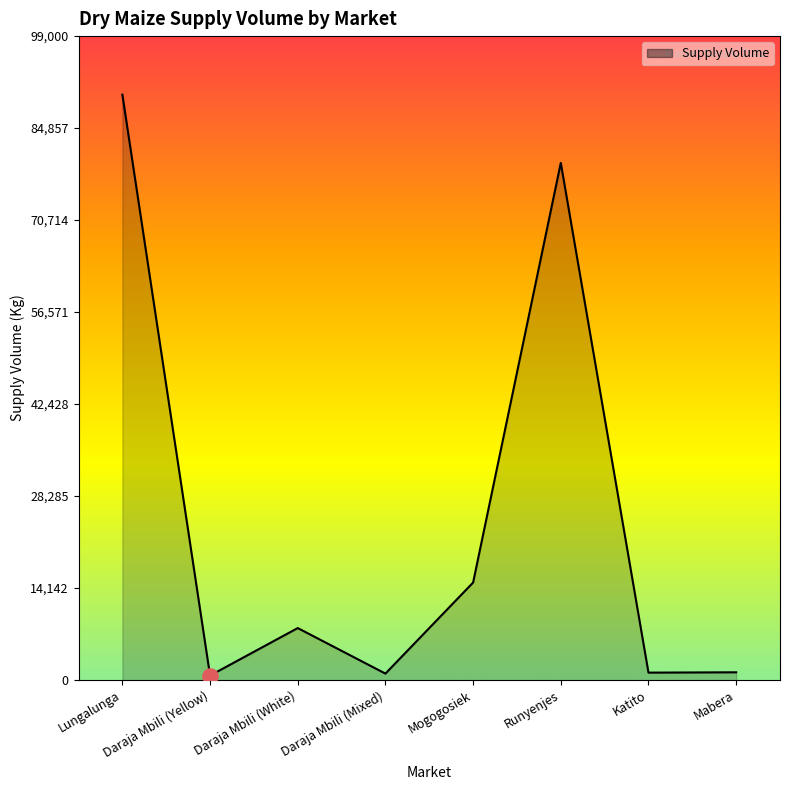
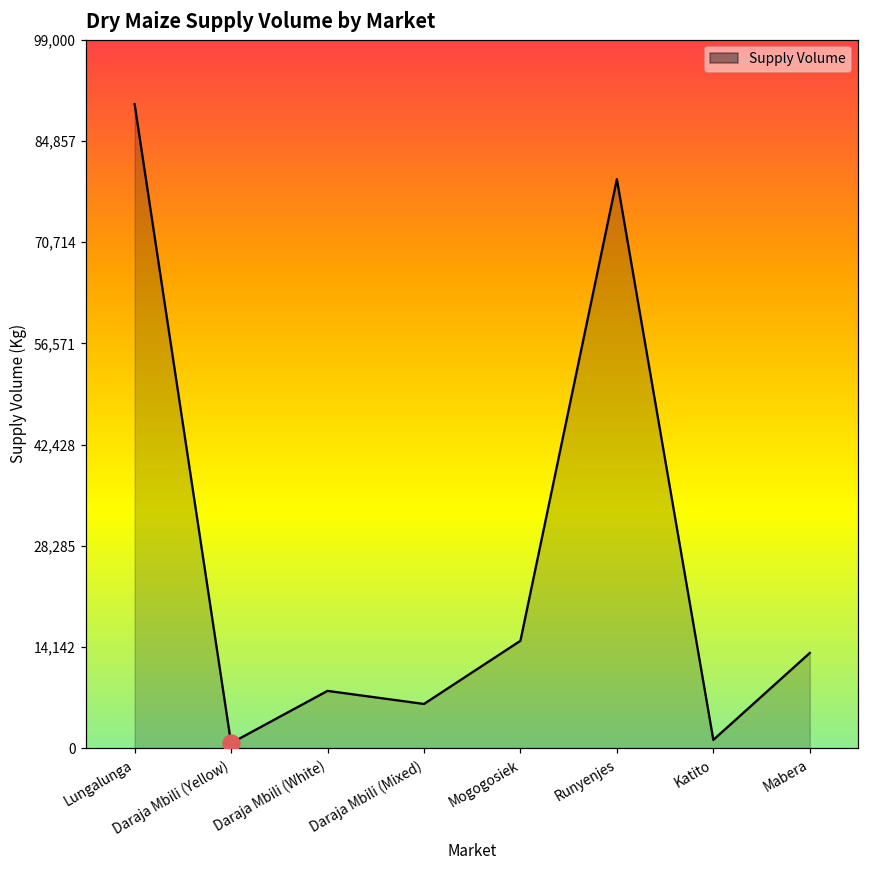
Supply Volume, Daraja Mbili (Mixed): 1,000 -> 6,000
Supply Volume, Mabera: 1,000 -> 13,000
